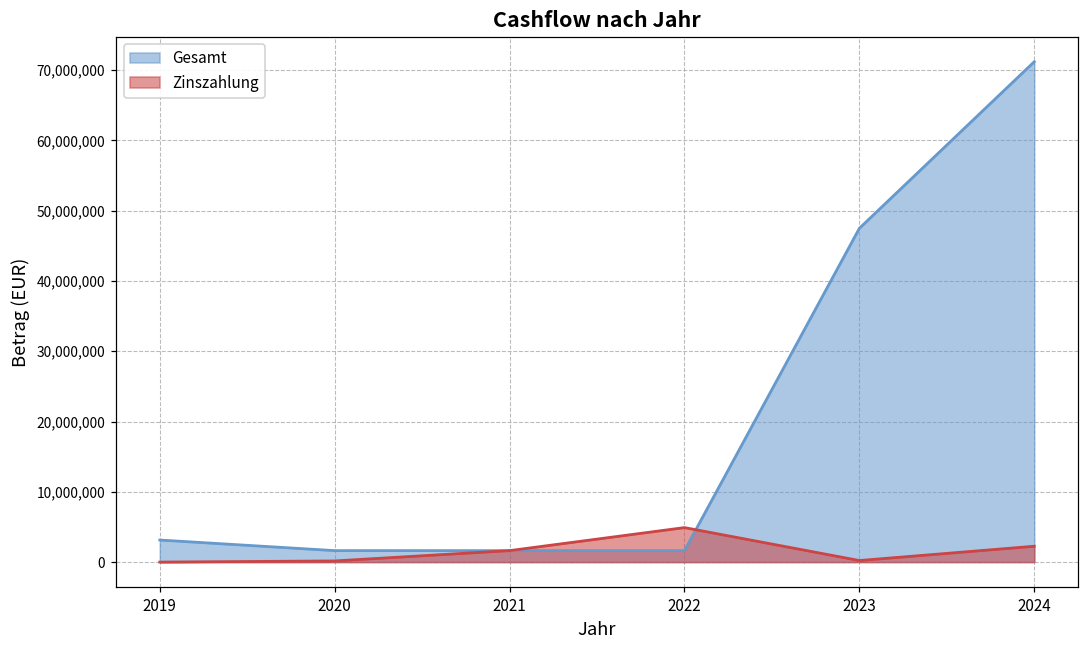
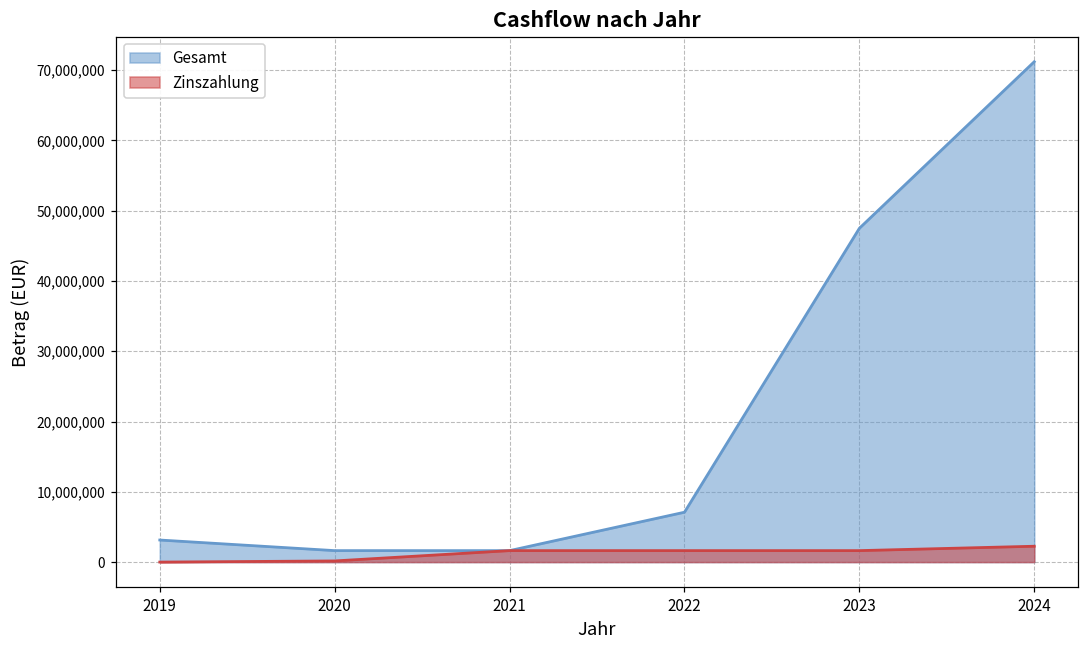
Gesamt, 2022: 2,000,000 -> 7,000,000
Zinszahlung, 2022: 5,000,000 -> 2,000,000
Zinszahlung, 2023: 0 -> 2,000,000
